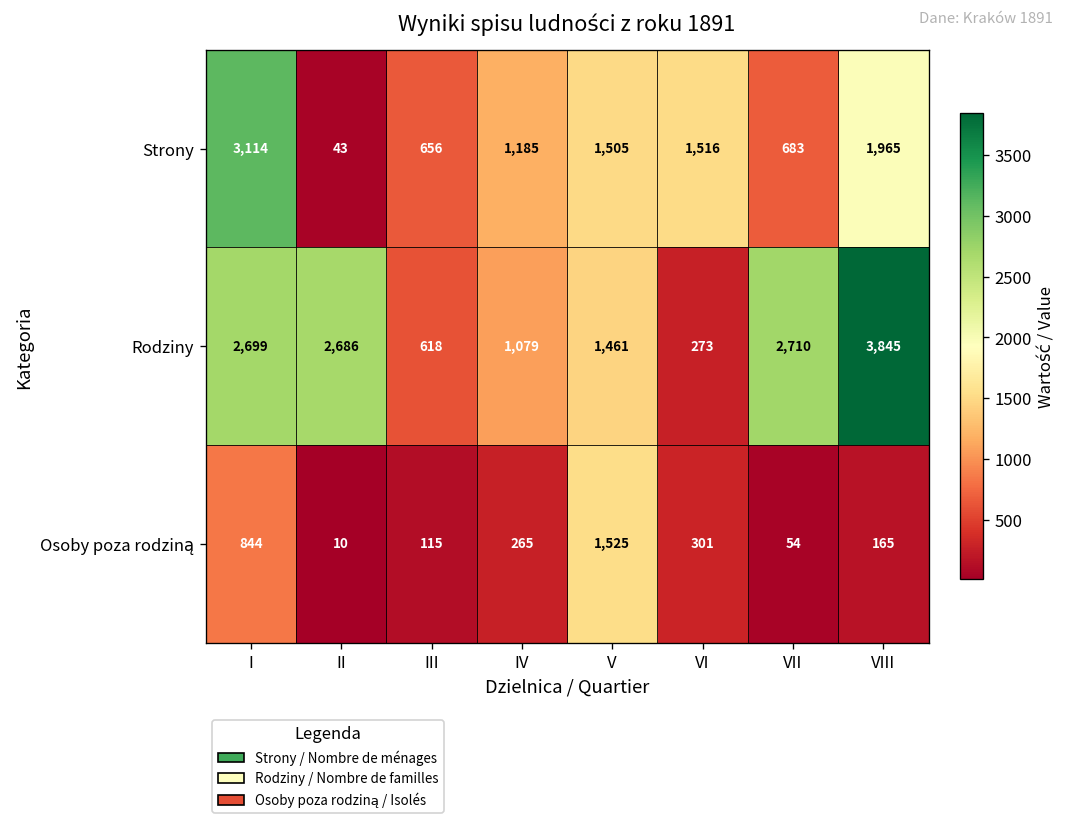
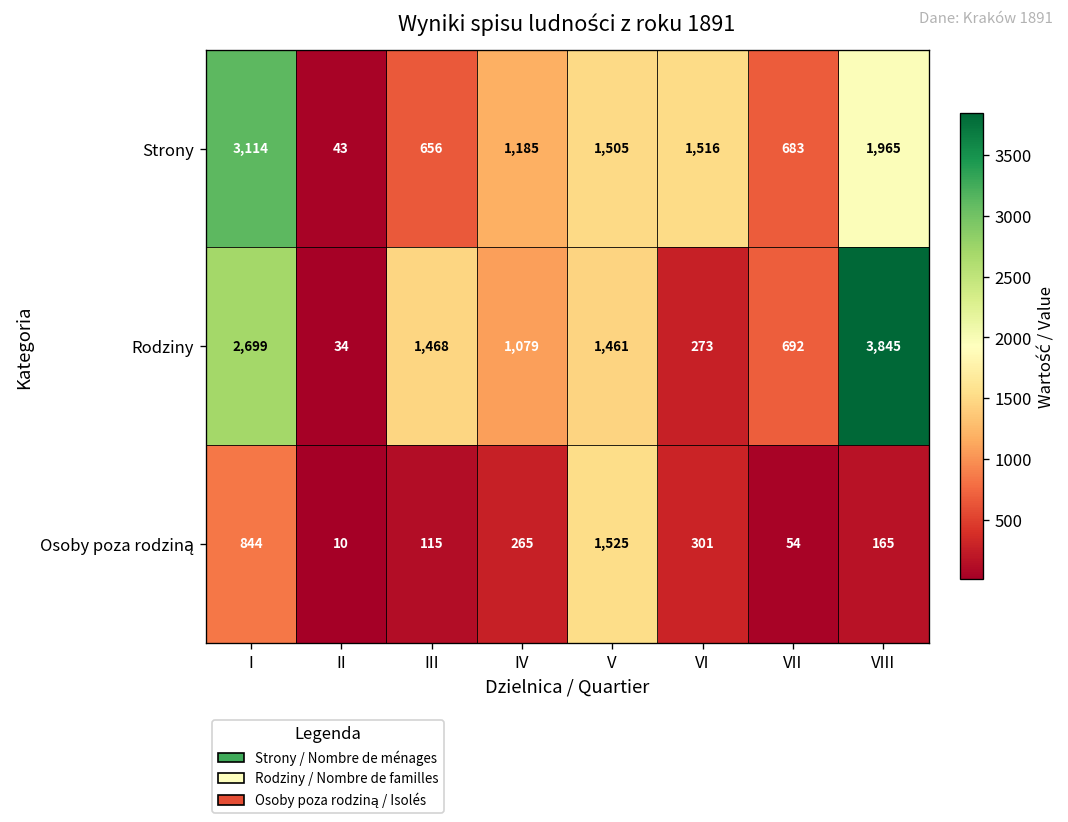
Rodziny, II: 2,686 -> 34
Rodziny, III: 618 -> 1,468
Rodziny, VII: 2,710 -> 692
